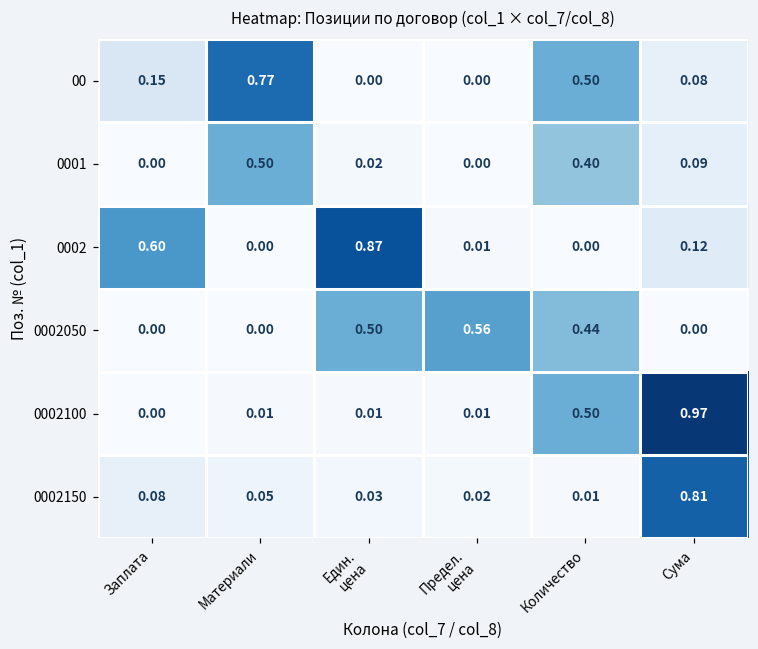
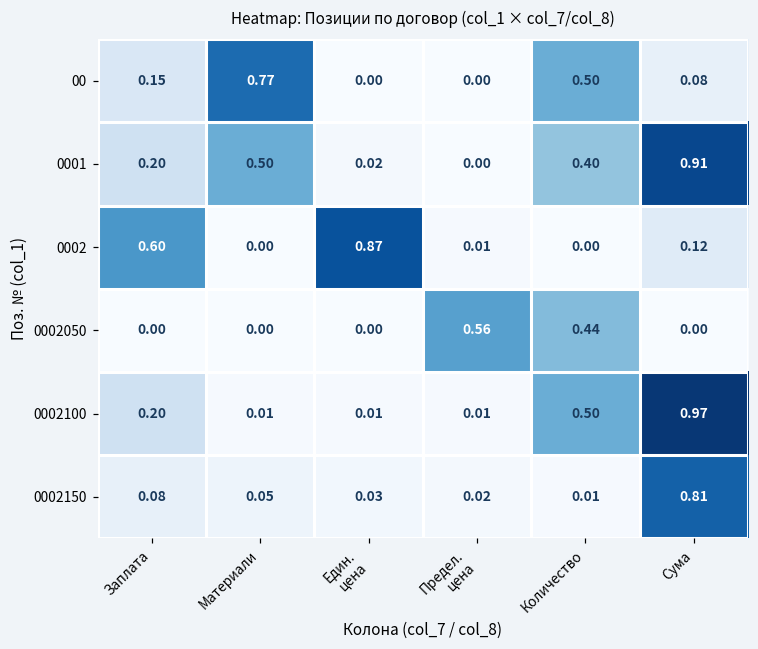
0001, Заплата: 0.00 -> 0.20
0001, Сума: 0.09 -> 0.91
0002050, Един. цена: 0.50 -> 0.00
0002100, Заплата: 0.00 -> 0.20
